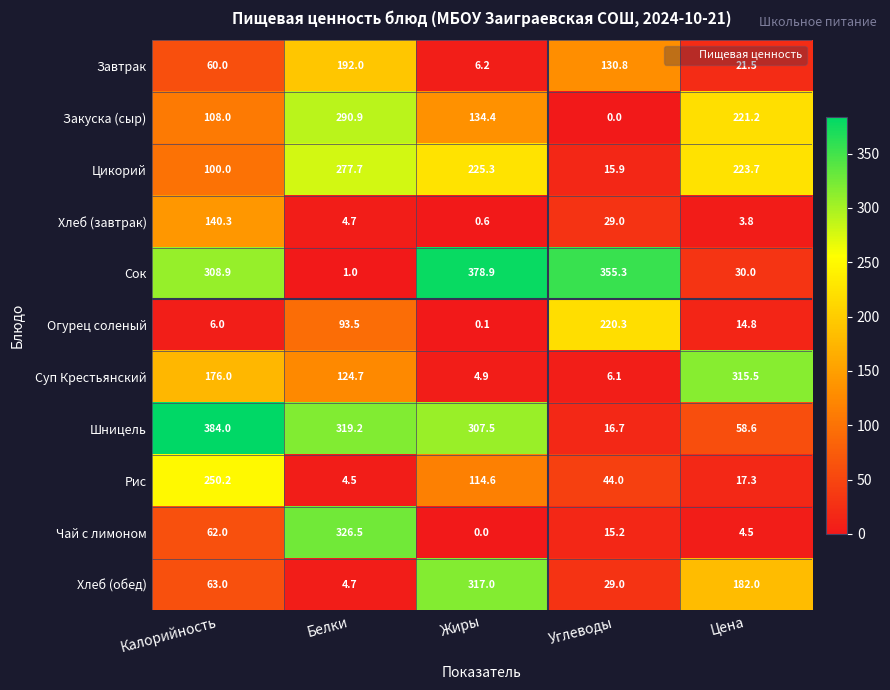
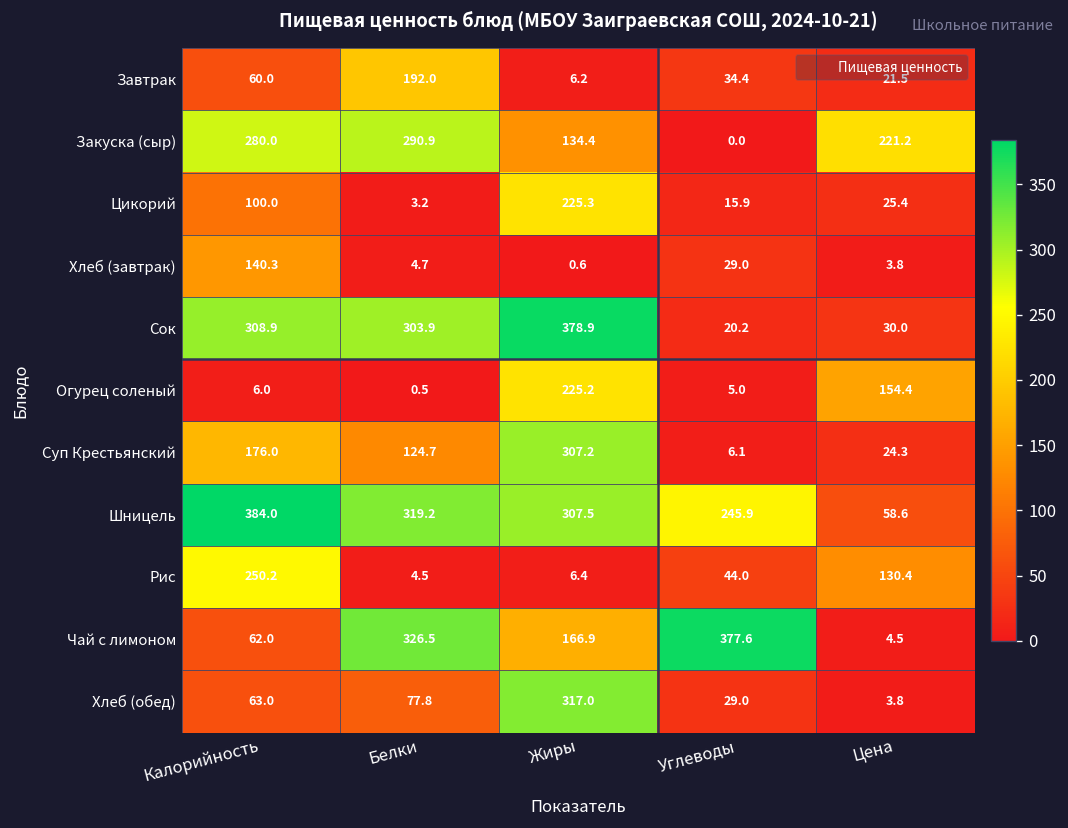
Завтрак, Углеводы: 130.8 -> 34.4
Закуска (сыр), Калорийность: 108.0 -> 280.0
Цикорий, Белки: 277.7 -> 3.2
Цикорий, Цена: 223.7 -> 25.4
Сок, Белки: 1.0 -> 303.9
Сок, Углеводы: 355.3 -> 20.2
Огурец соленый, Белки: 93.5 -> 0.5
Огурец соленый, Жиры: 0.1 -> 225.2
Огурец соленый, Углеводы: 220.3 -> 5.0
Огурец соленый, Цена: 14.8 -> 154.4
Суп Крестьянский, Жиры: 4.9 -> 307.2
Суп Крестьянский, Цена: 315.5 -> 24.3
Шницель, Углеводы: 16.7 -> 245.9
Рис, Жиры: 114.6 -> 6.4
Рис, Цена: 17.3 -> 130.4
Чай с лимоном, Жиры: 0.0 -> 166.9
Чай с лимоном, Углеводы: 15.2 -> 377.6
Хлеб (обед), Белки: 4.7 -> 77.8
Хлеб (обед), Цена: 182.0 -> 3.8
